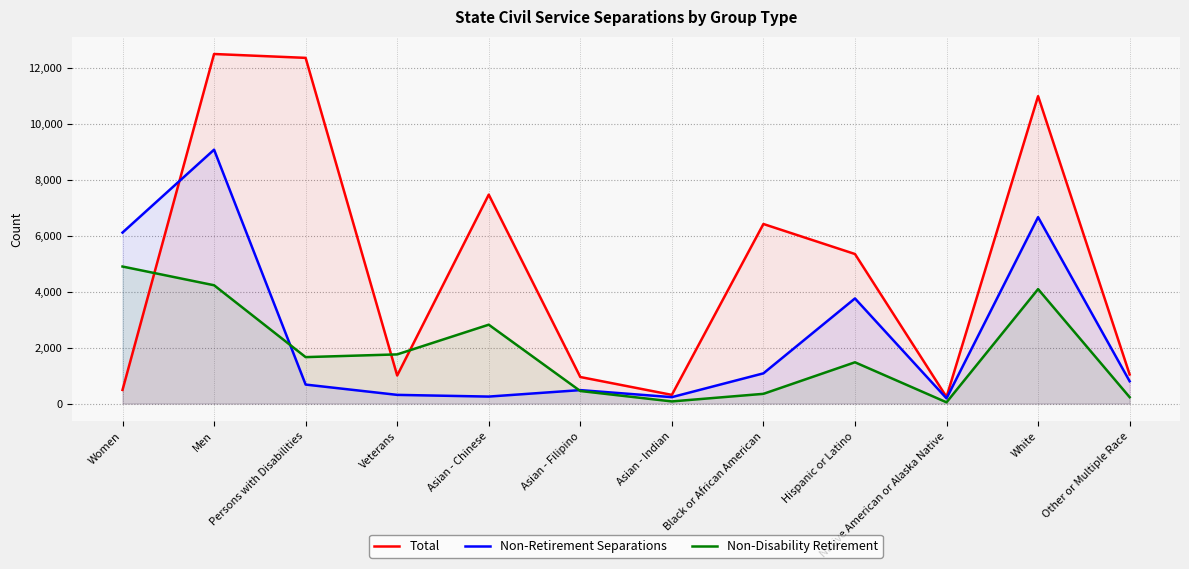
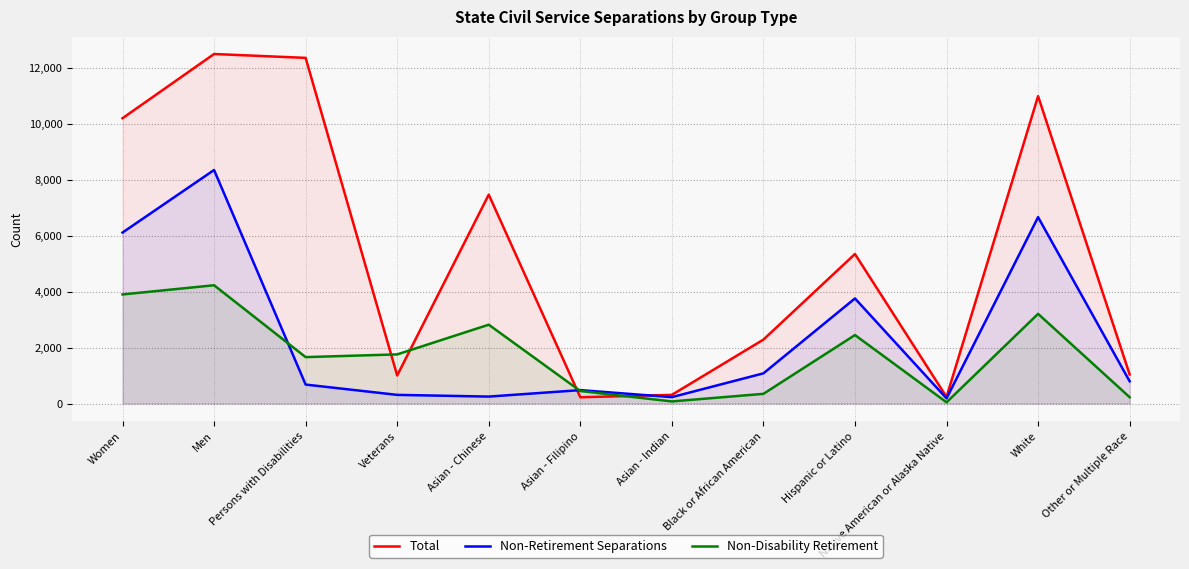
Total, Women: 500 -> 10,200
Non-Disability Retirement, Women: 4,900 -> 3,900
Non-Retirement Separations, Men: 9,100 -> 8,300
Total, Asian - Filipino: 900 -> 200
Total, Black or African American: 6,400 -> 2,300
Non-Disability Retirement, Hispanic or Latino: 1,500 -> 2,400
Non-Disability Retirement, White: 4,100 -> 3,200
